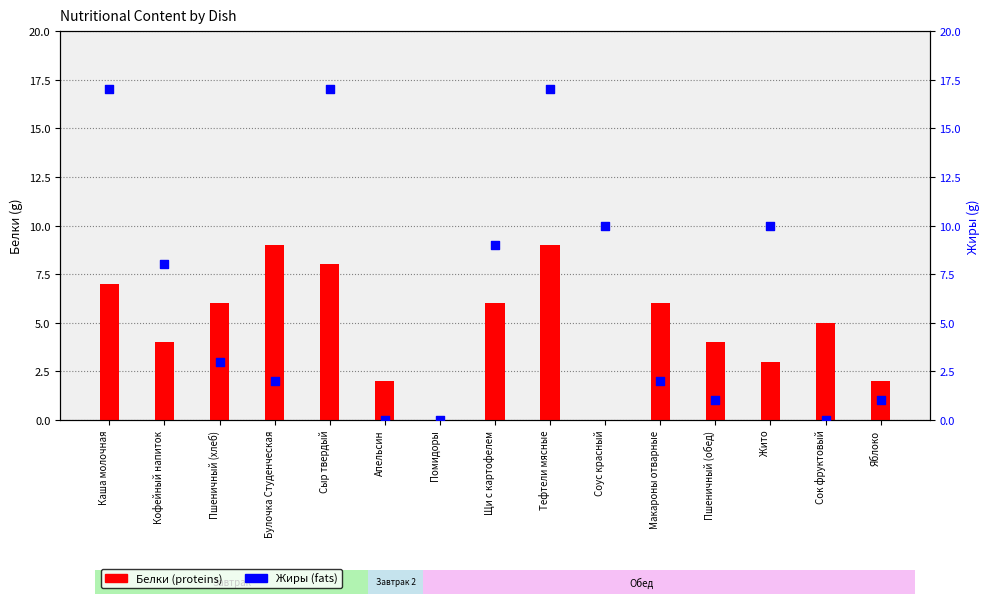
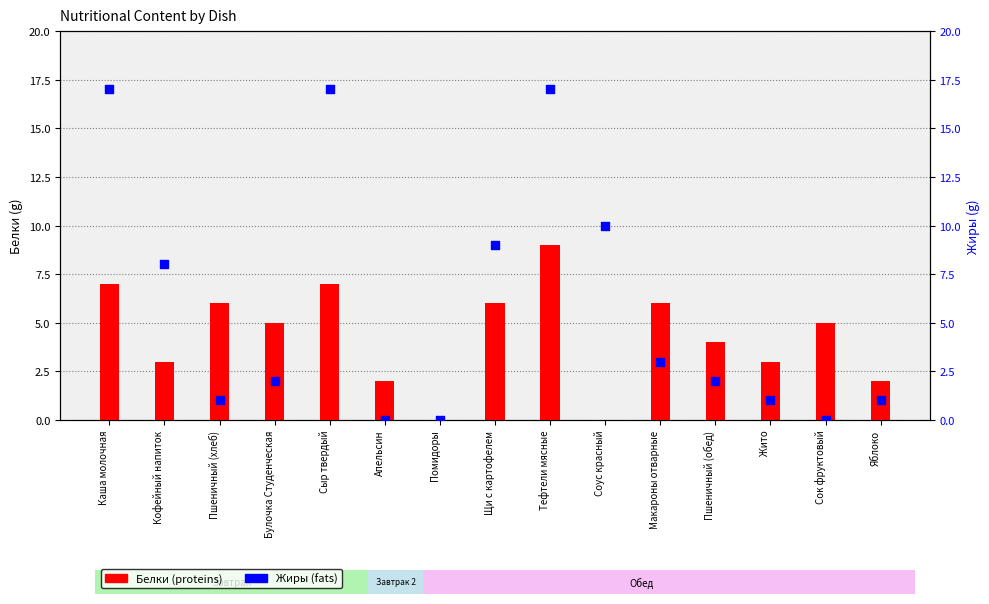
Белки (proteins), Кофейный напиток: 4 -> 3
Белки (proteins), Булочка Студенческая: 9 -> 5
Белки (proteins), Сыр твердый: 8 -> 7
Жиры (fats), Пшеничный (хлеб): 3 -> 1
Жиры (fats), Макароны отварные: 2 -> 3
Жиры (fats), Пшеничный (обед): 1 -> 2
Жиры (fats), Жито: 10 -> 1
